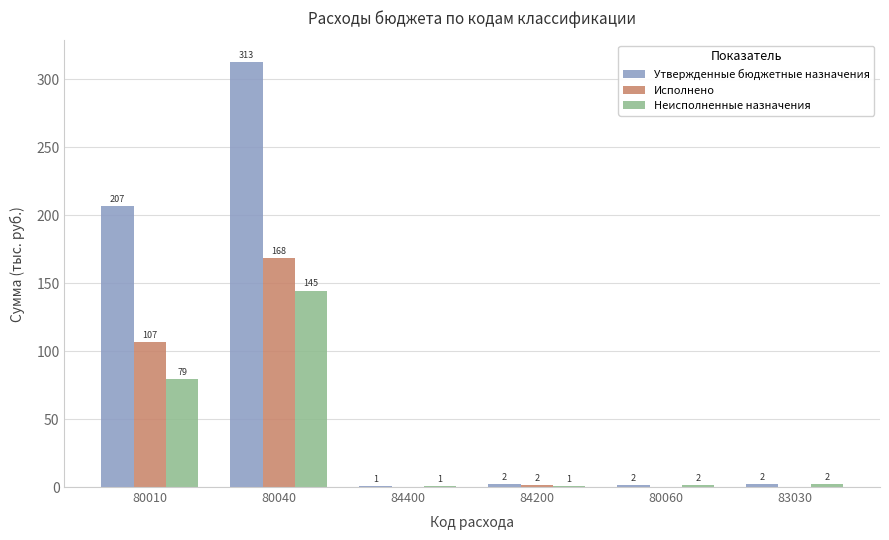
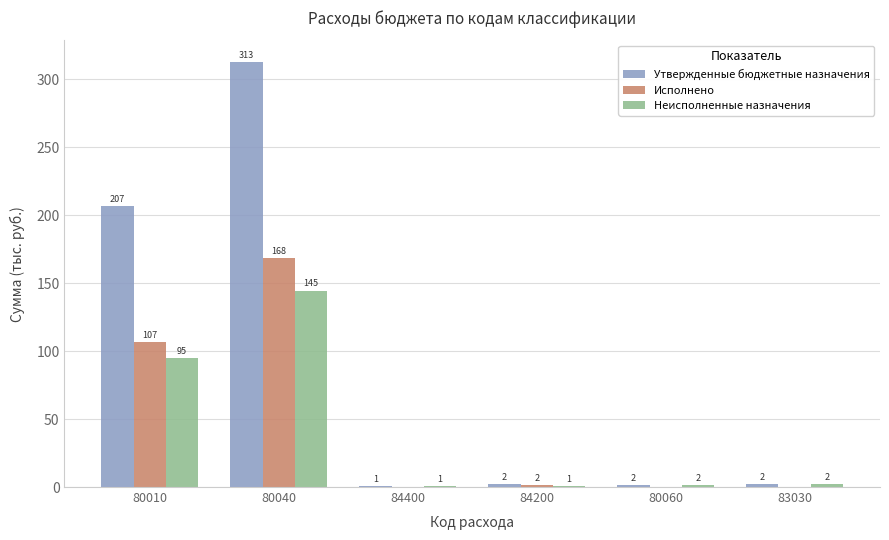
Неисполненные назначения, 80010: 79 -> 95
